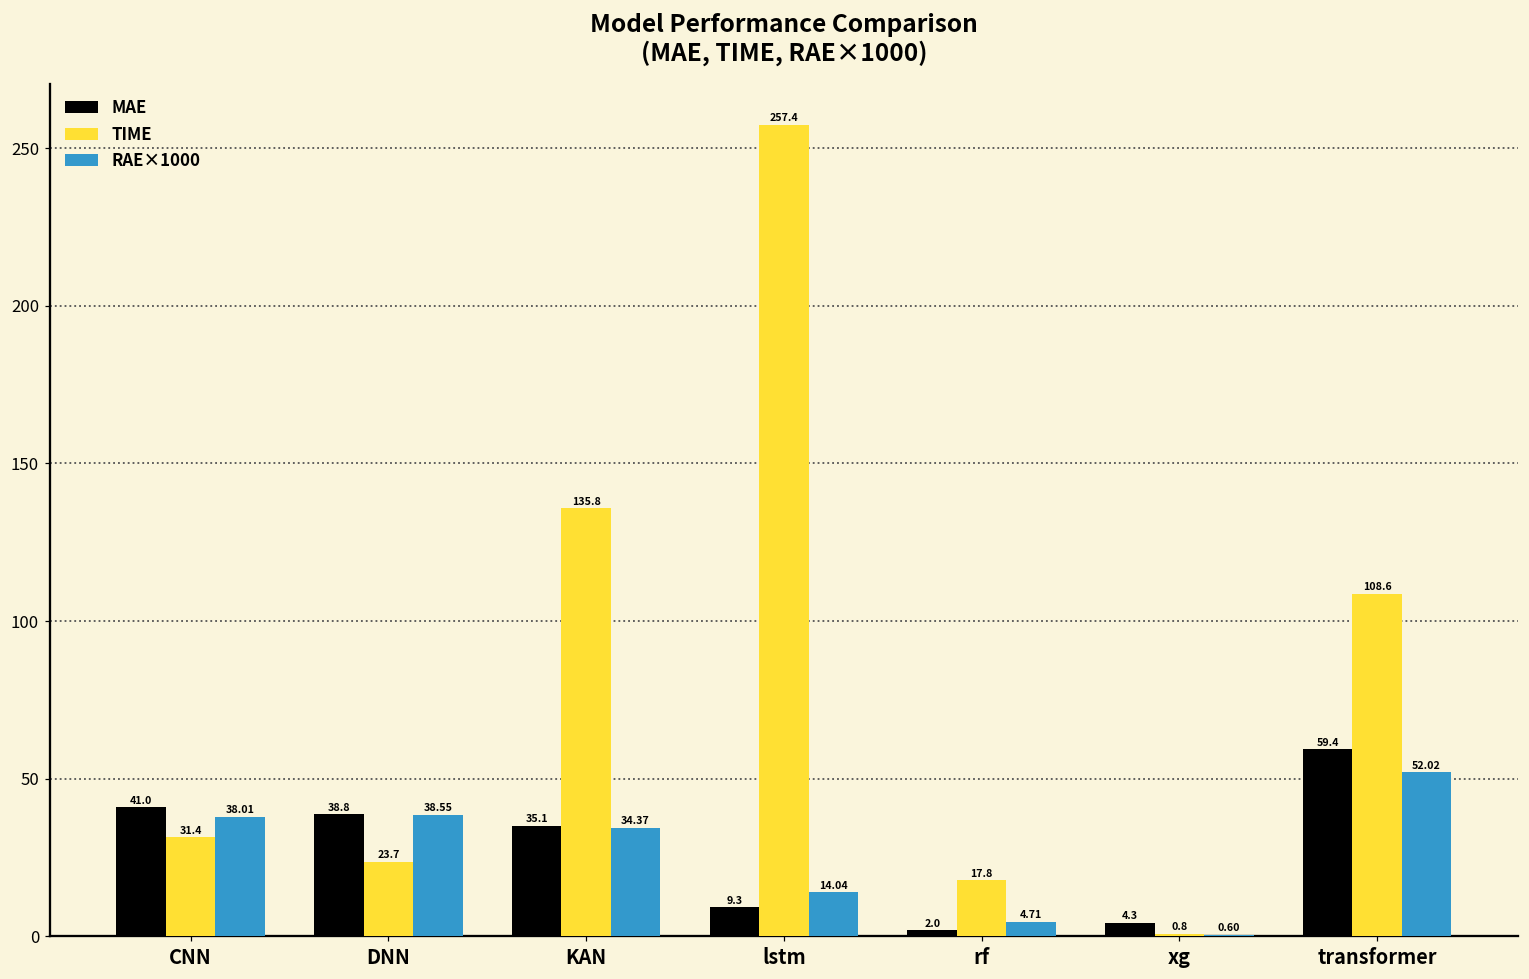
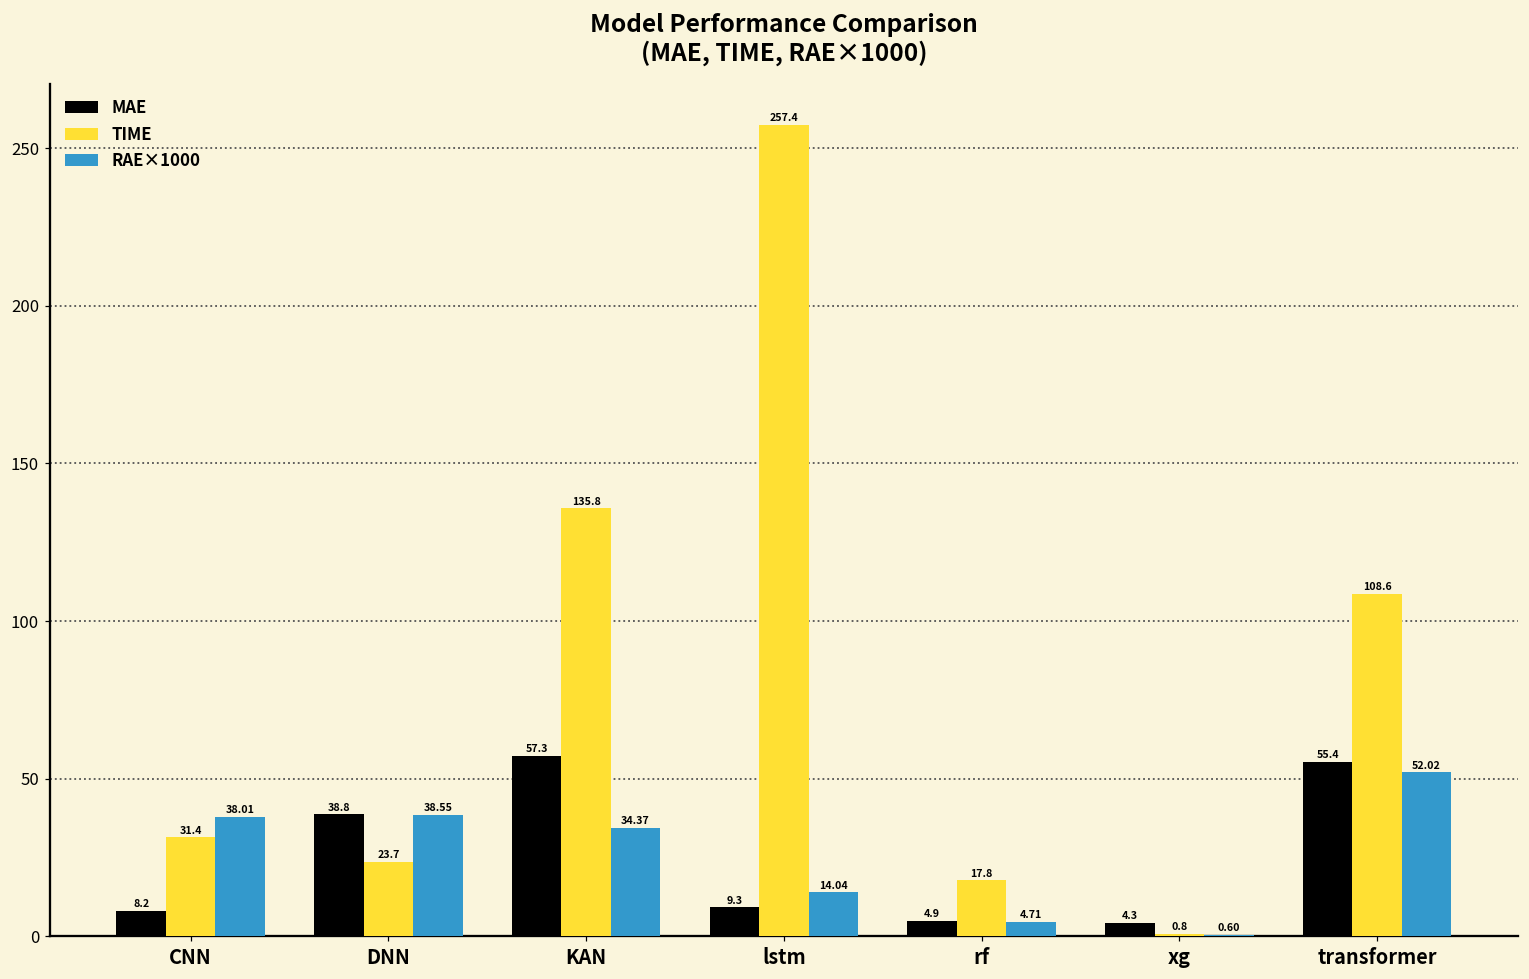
MAE, CNN: 41.0 -> 8.2
MAE, KAN: 35.1 -> 57.3
MAE, rf: 2.0 -> 4.9
MAE, transformer: 59.4 -> 55.4
